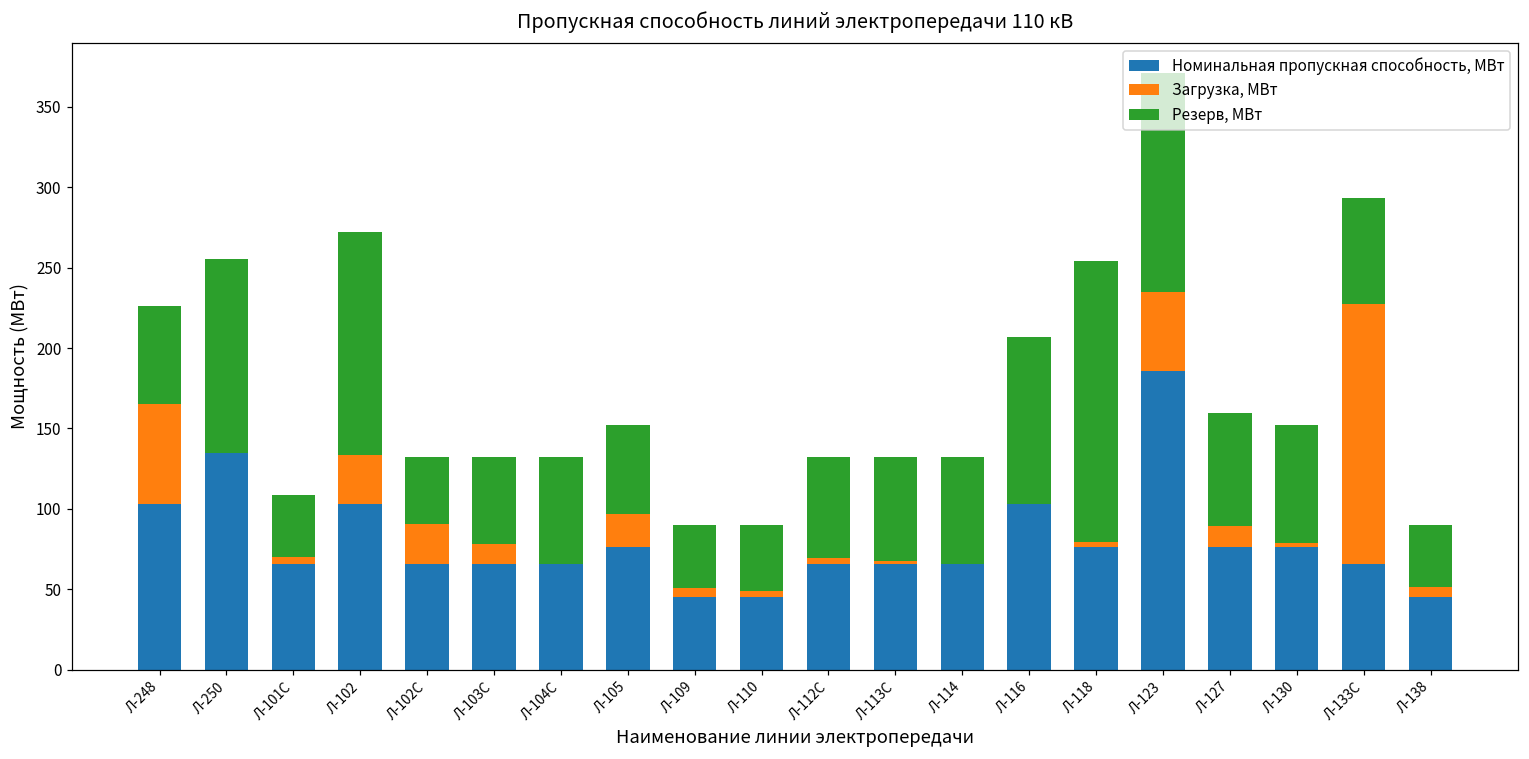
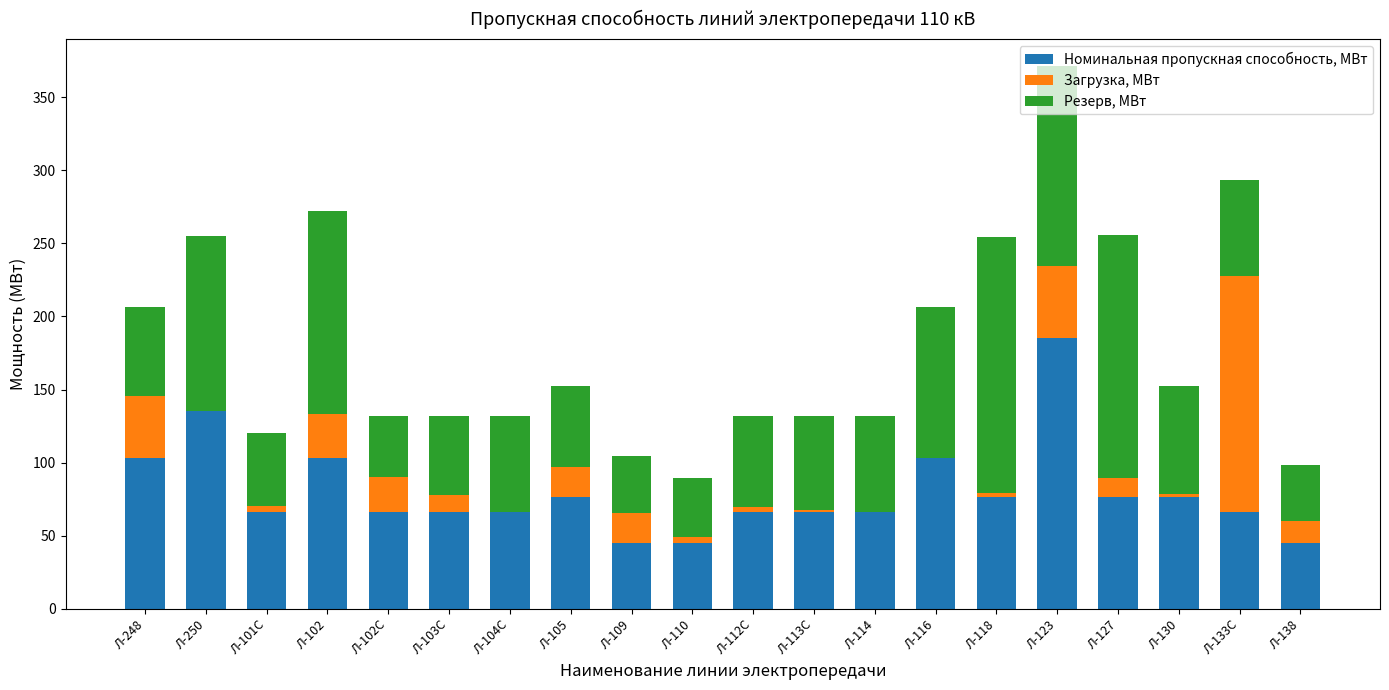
Загрузка, МВт, Л-248: 62 -> 42
Резерв, МВт, Л-101С: 38 -> 50
Загрузка, МВт, Л-109: 6 -> 21
Резерв, МВт, Л-127: 70 -> 166
Загрузка, МВт, Л-138: 7 -> 15
